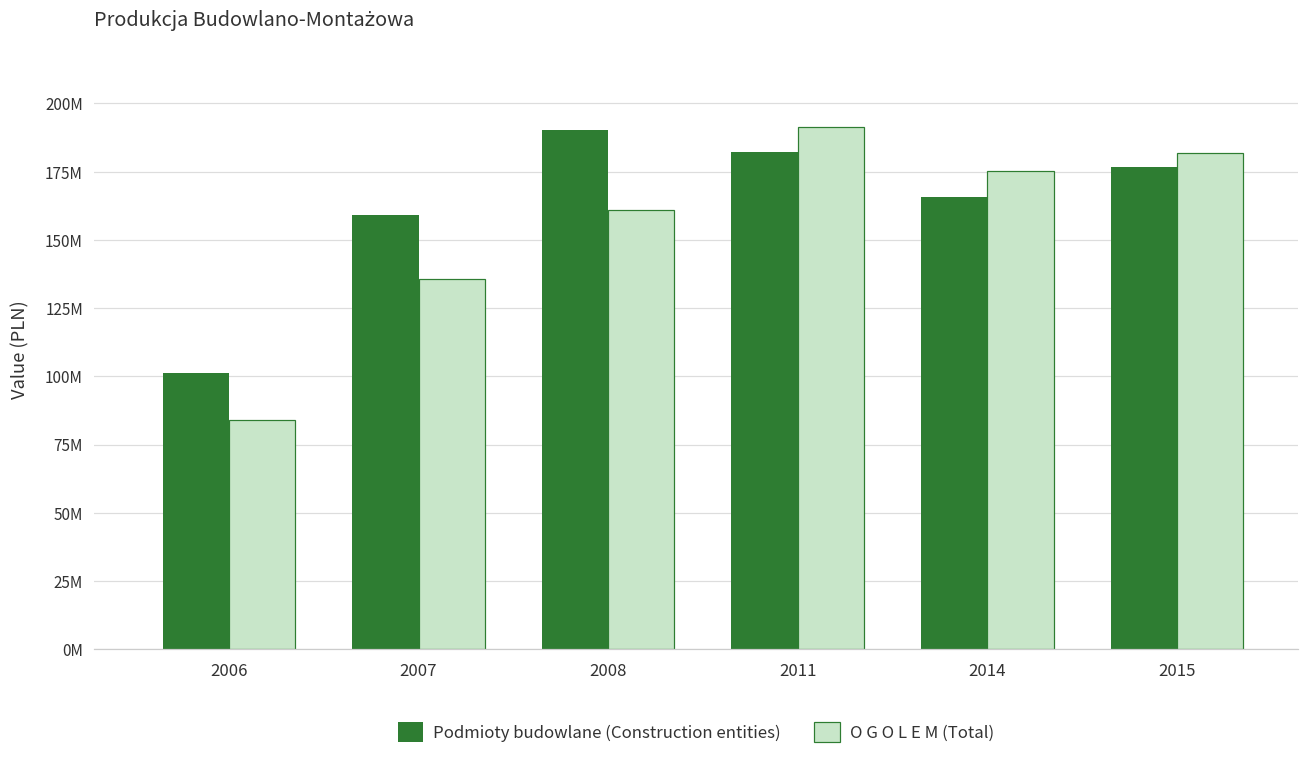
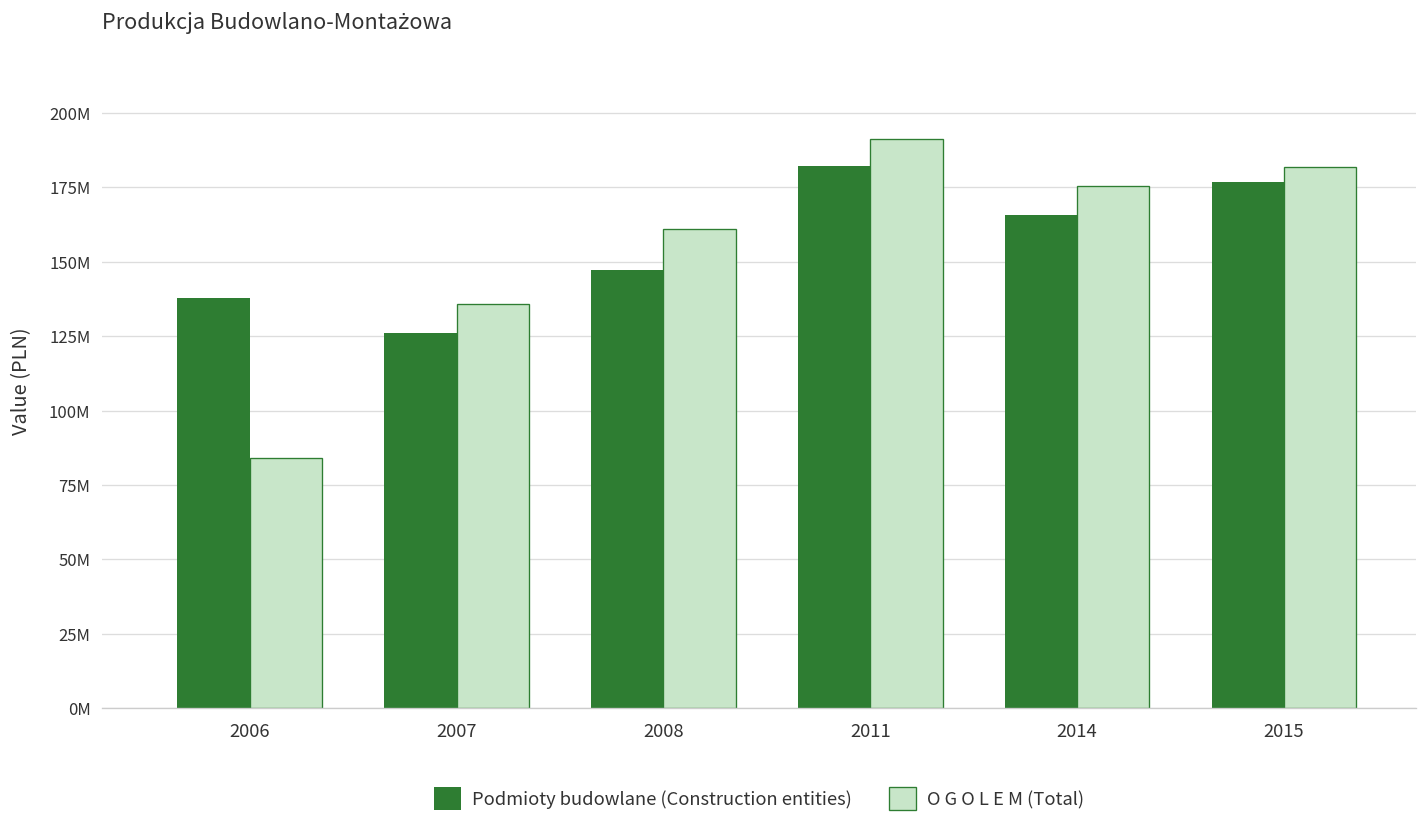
Podmioty budowlane (Construction entities), 2006: 101000000 -> 138000000
Podmioty budowlane (Construction entities), 2007: 159000000 -> 126000000
Podmioty budowlane (Construction entities), 2008: 190000000 -> 147000000
